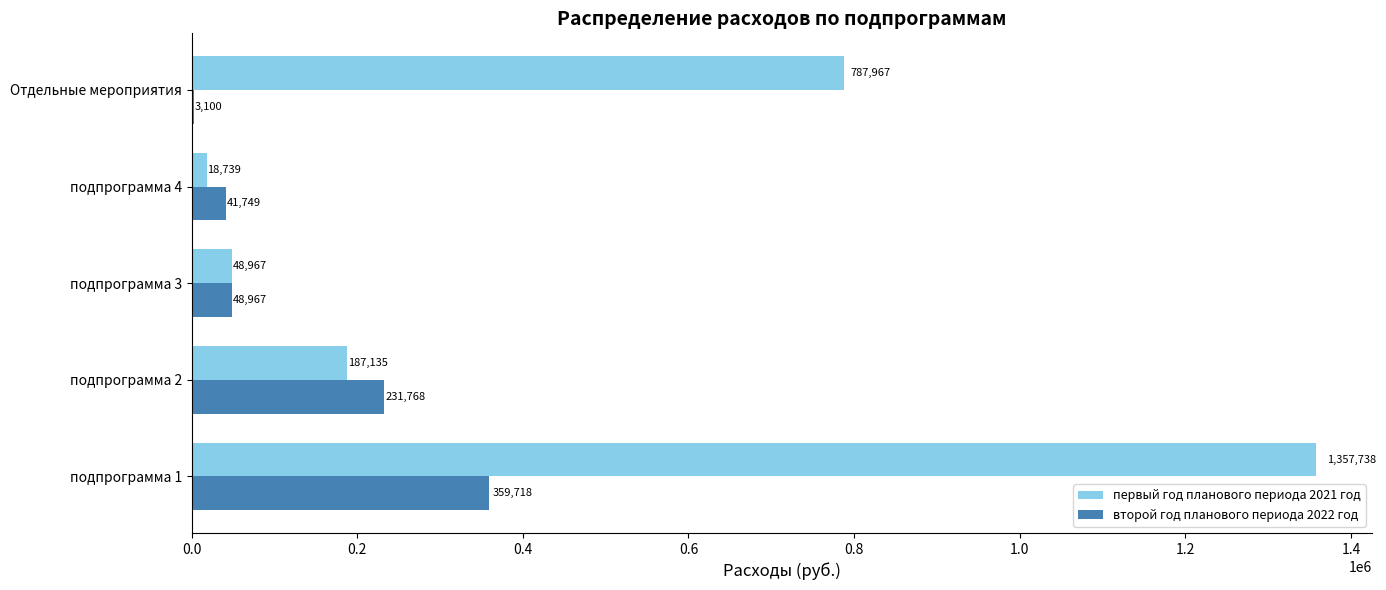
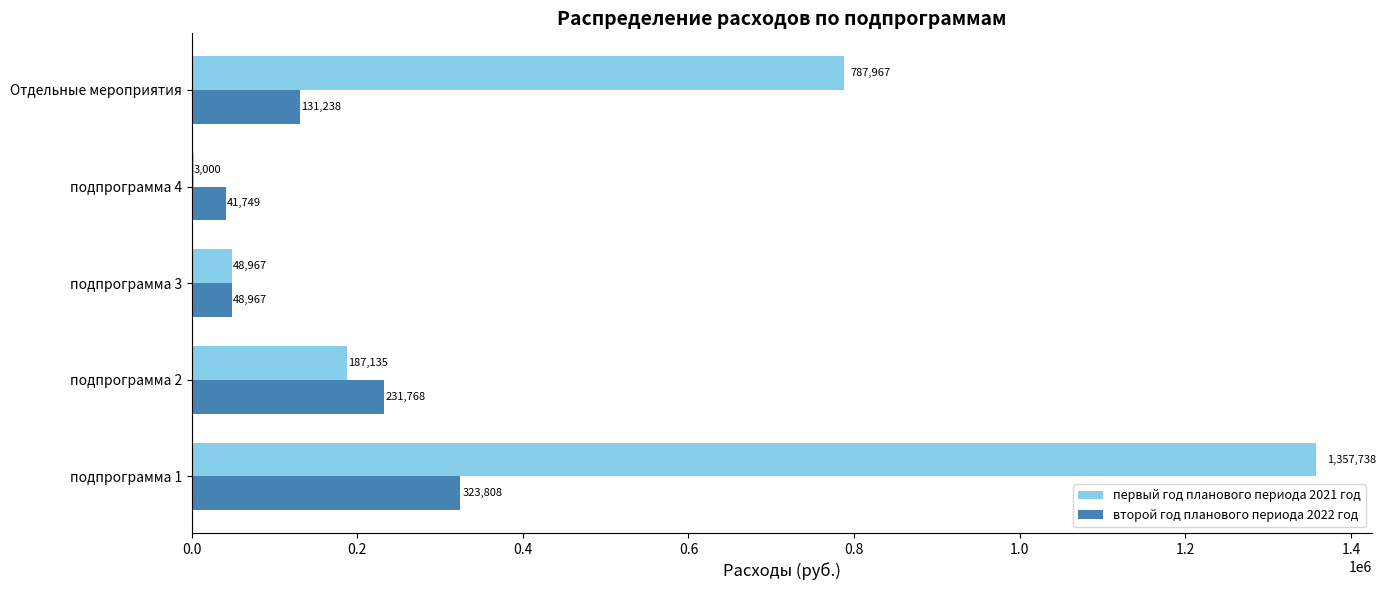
второй год планового периода 2022 год, Отдельные мероприятия: 3,100 -> 131,238
первый год планового периода 2021 год, подпрограмма 4: 18,739 -> 3,000
второй год планового периода 2022 год, подпрограмма 1: 359,718 -> 323,808
